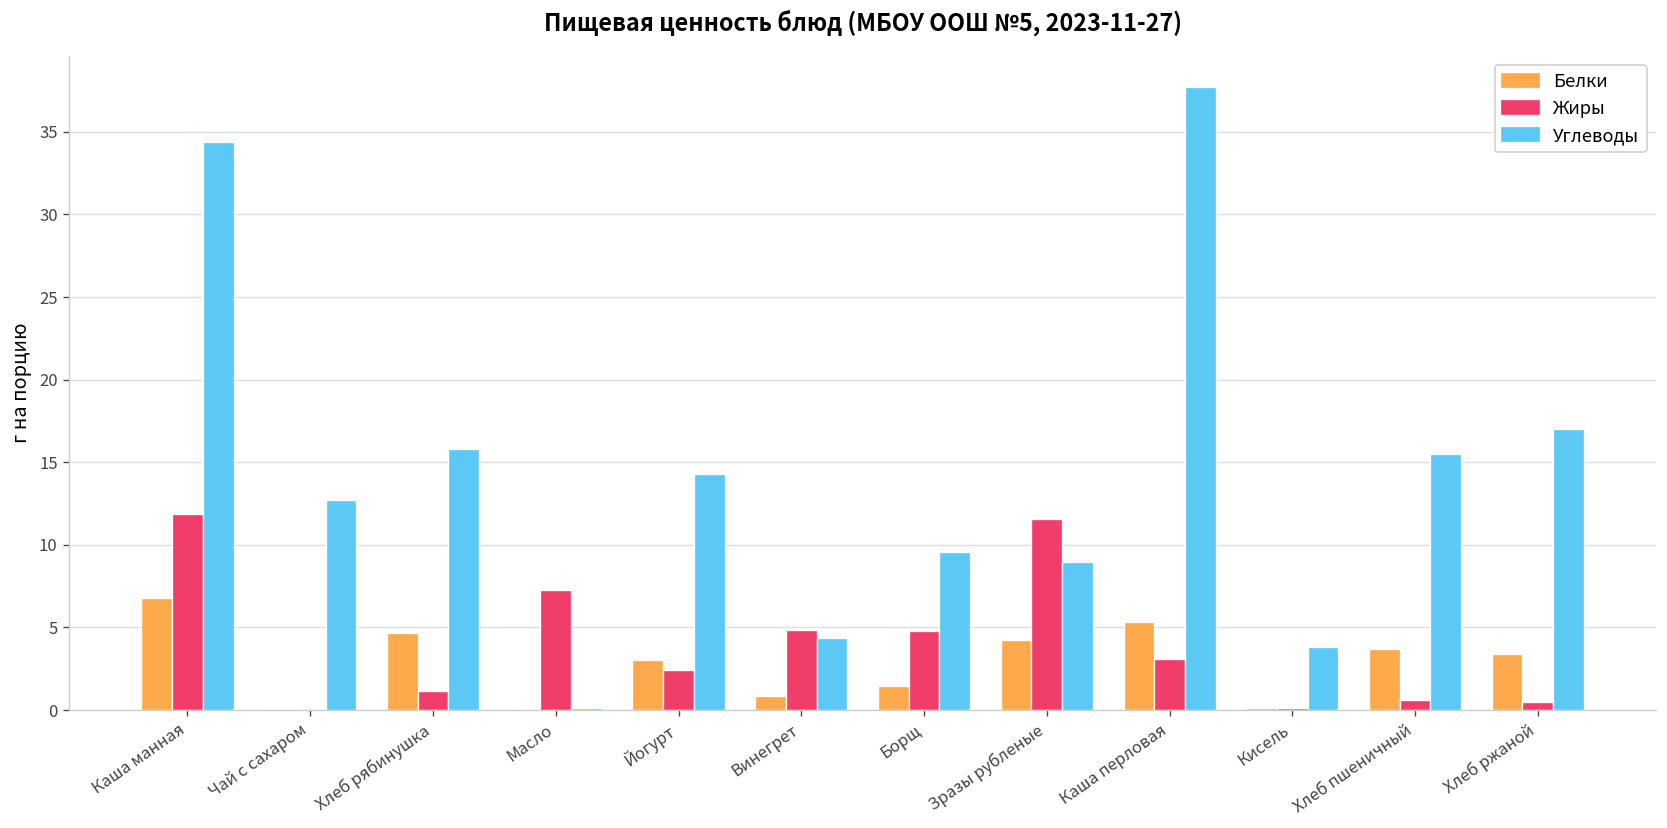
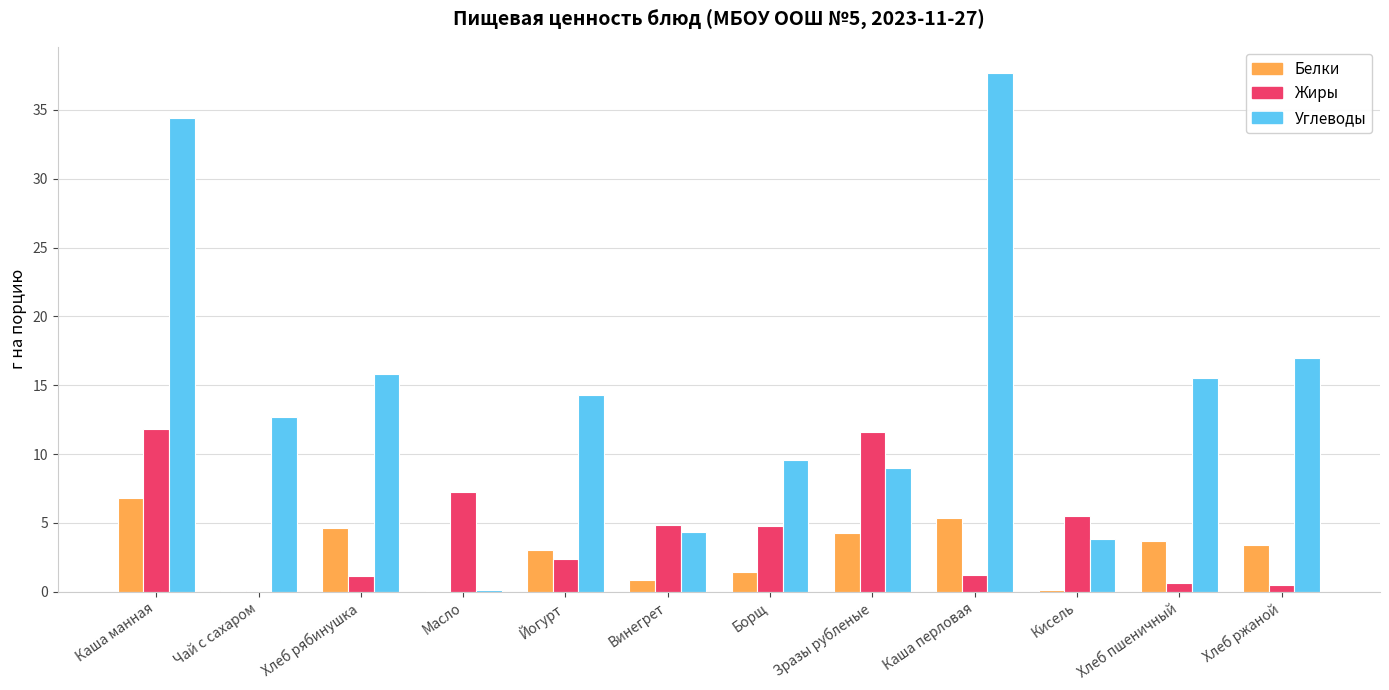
Жиры, Каша перловая: 3.1 -> 1.2
Жиры, Кисель: 0.1 -> 5.5
